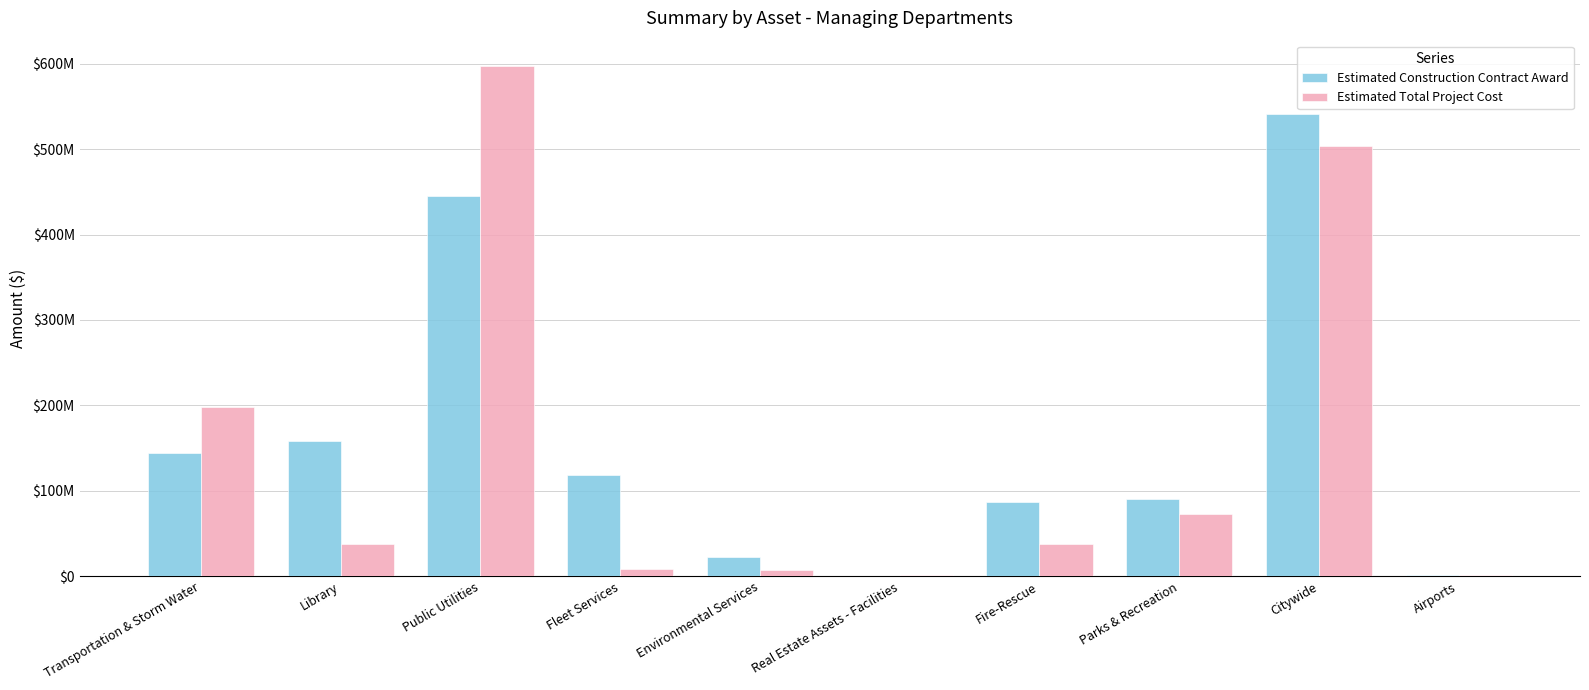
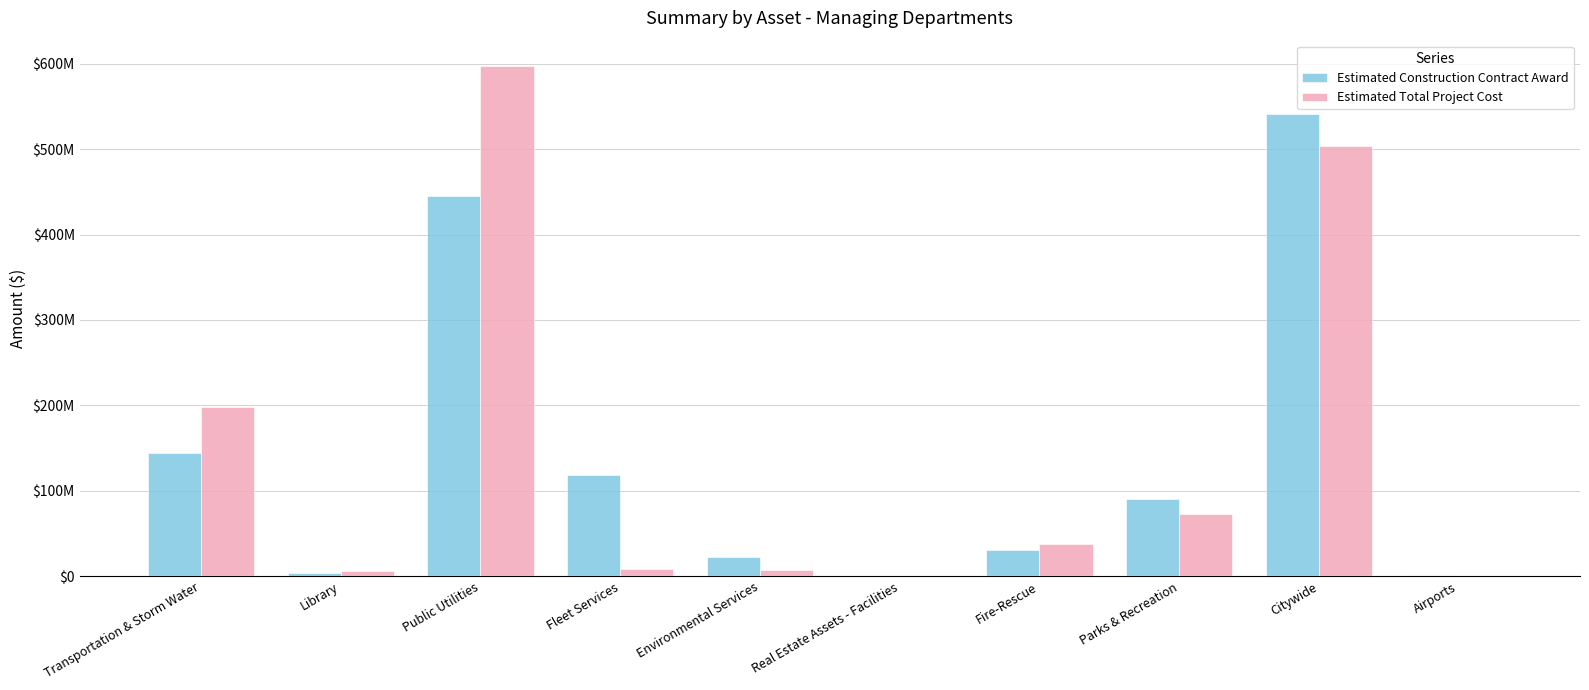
Estimated Construction Contract Award, Library: $160000000 -> $0
Estimated Total Project Cost, Library: $40000000 -> $10000000
Estimated Construction Contract Award, Fire-Rescue: $90000000 -> $30000000
